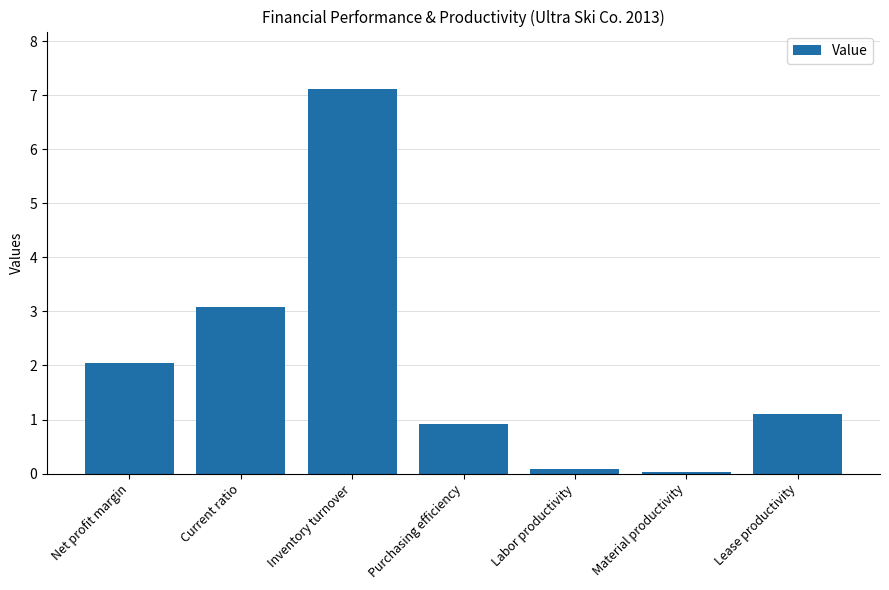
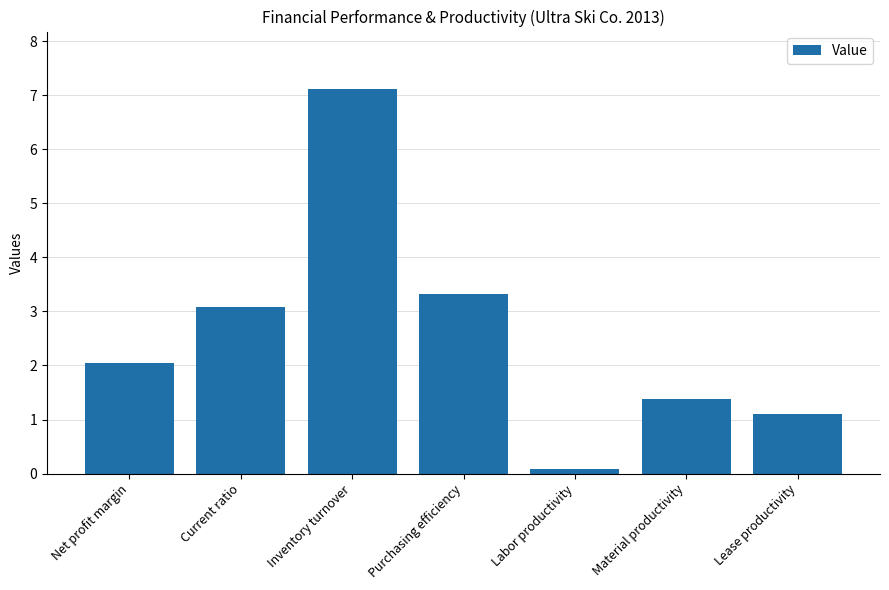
Purchasing efficiency: 0.9 -> 3.3
Material productivity: 0.0 -> 1.4
